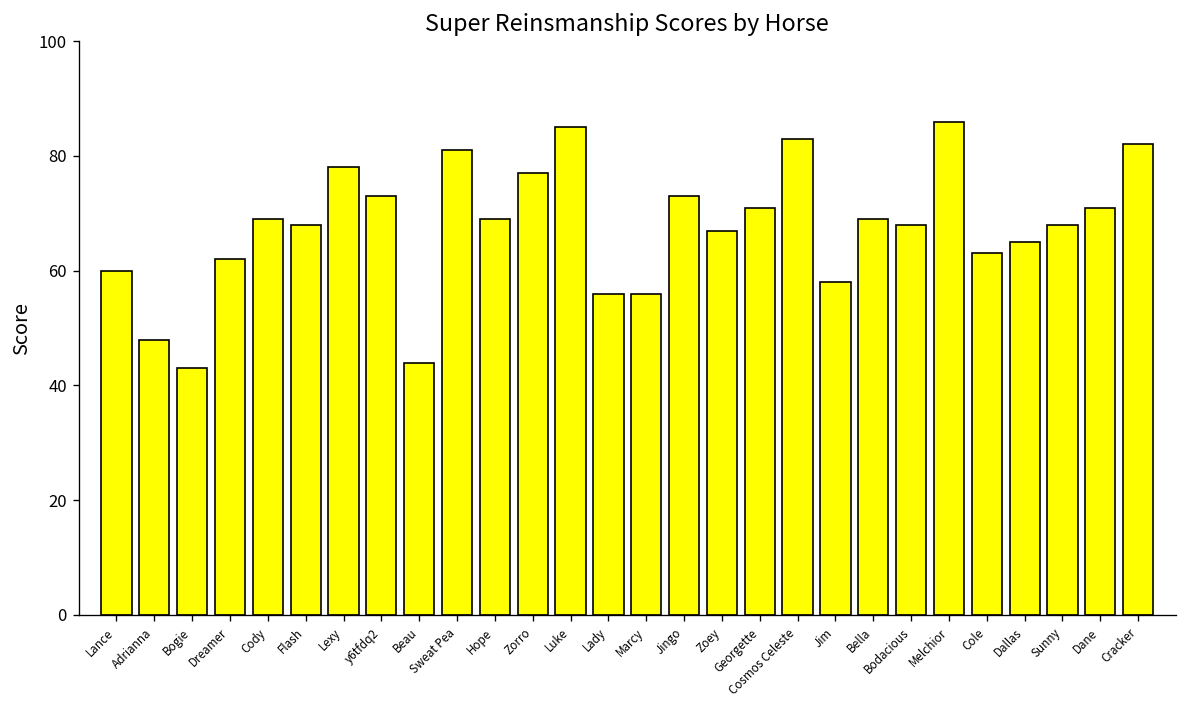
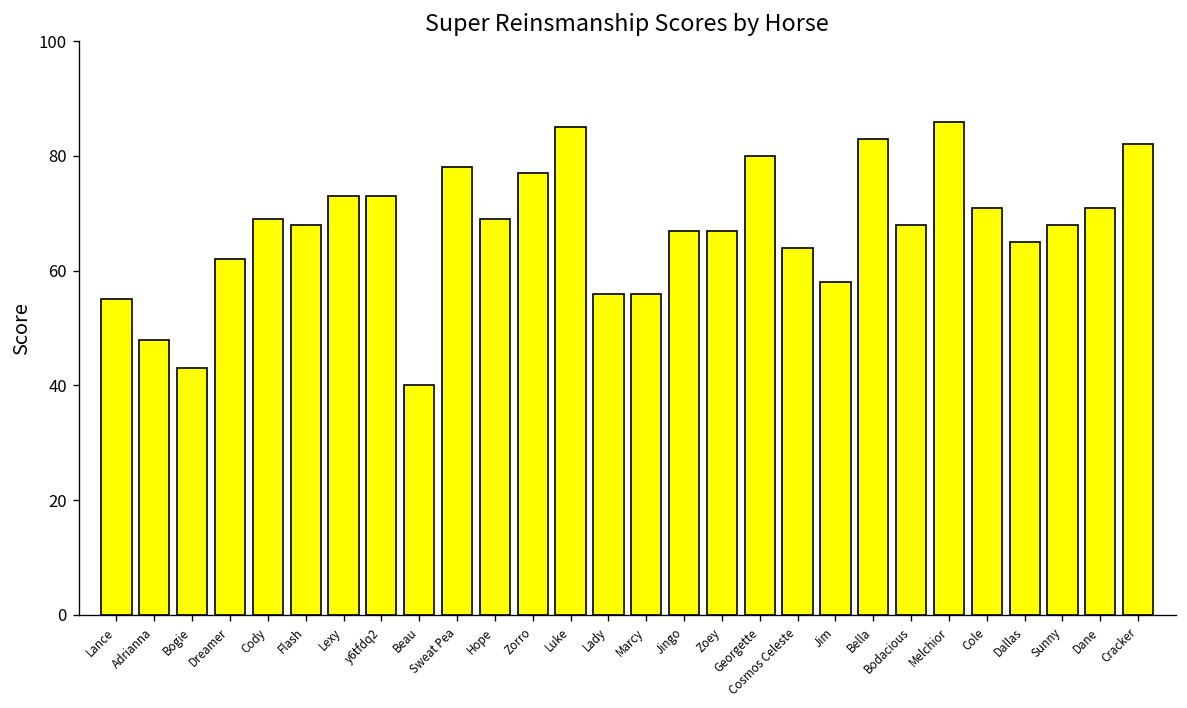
Lance: 60 -> 55
Lexy: 78 -> 73
Beau: 44 -> 40
Sweat Pea: 81 -> 78
Jingo: 73 -> 67
Georgette: 71 -> 80
Cosmos Celeste: 83 -> 64
Bella: 69 -> 83
Cole: 63 -> 71
